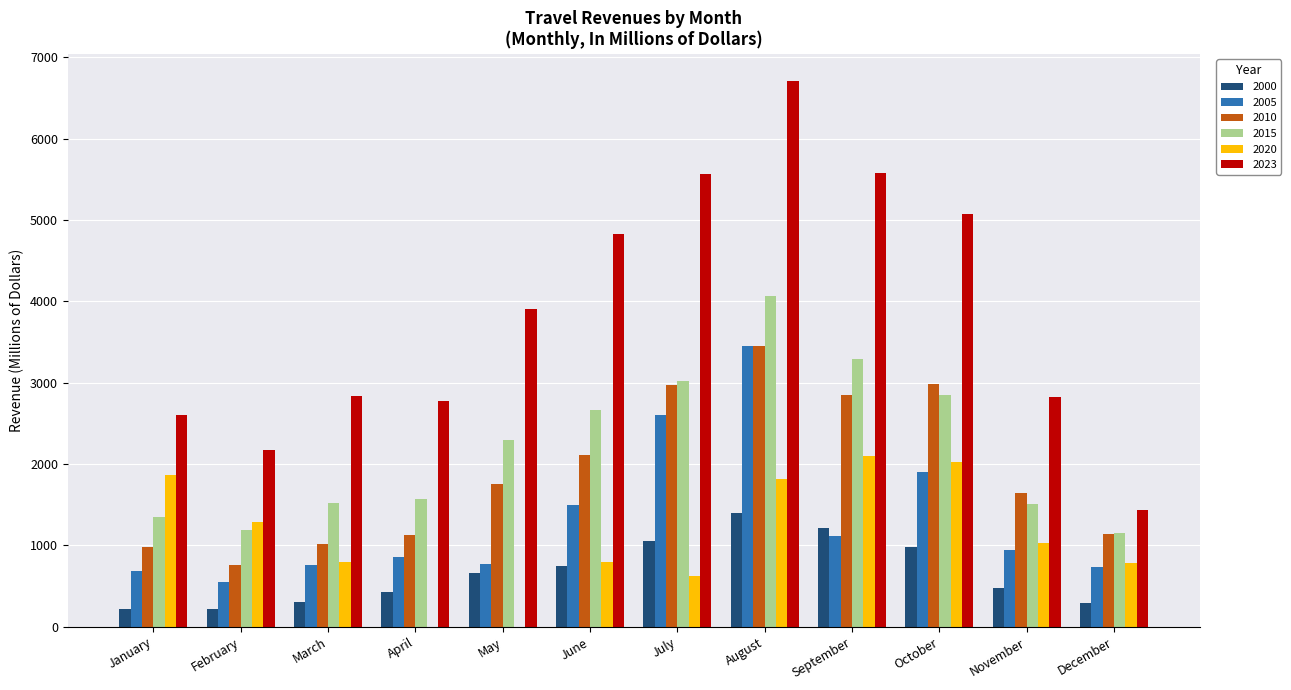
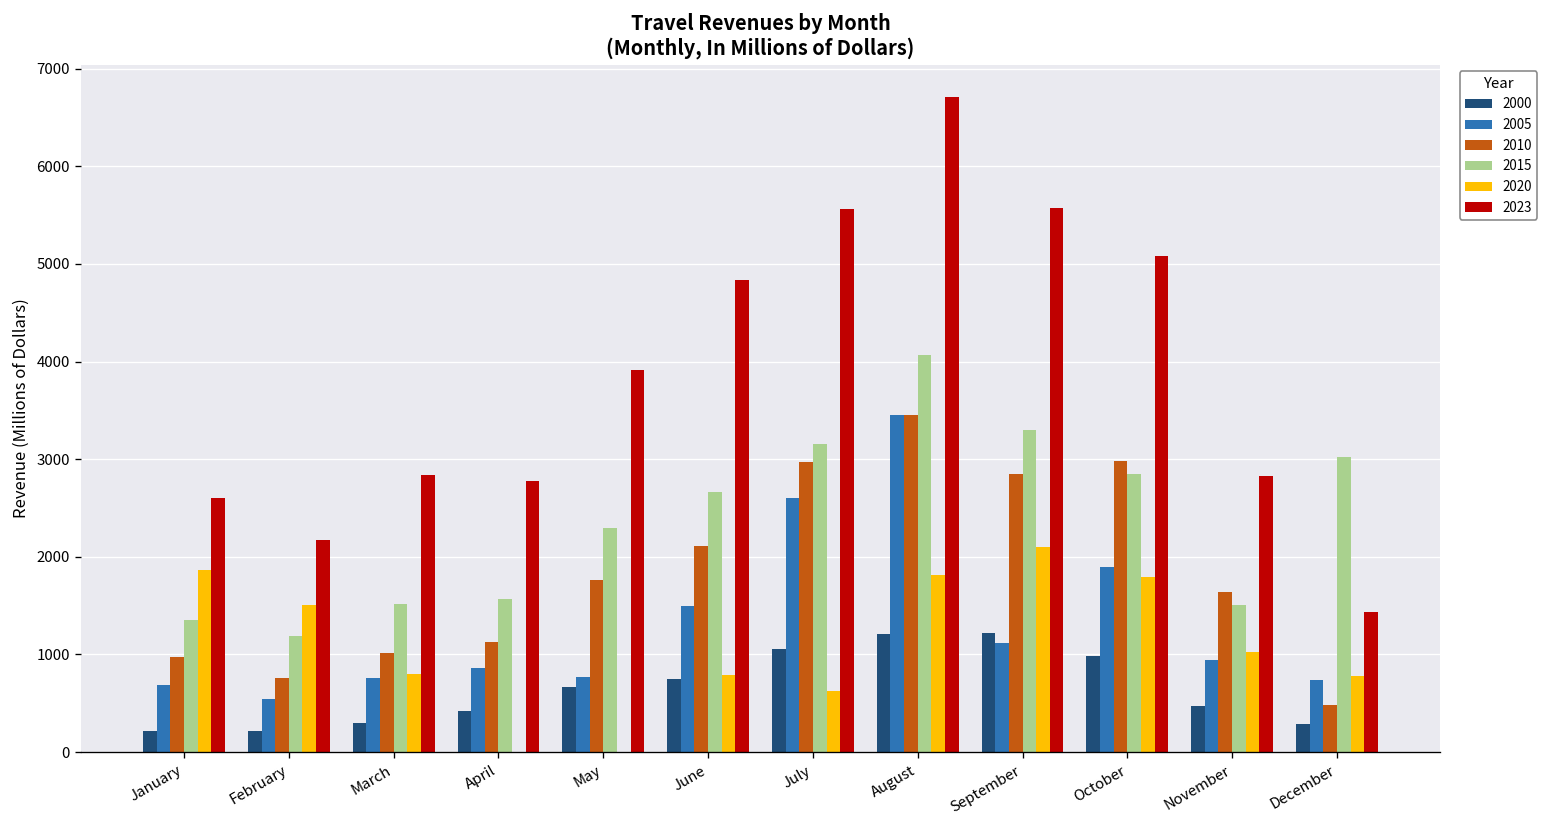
2020, February: 1300 -> 1500
2015, July: 3000 -> 3200
2000, August: 1400 -> 1200
2020, October: 2000 -> 1800
2010, December: 1100 -> 500
2015, December: 1200 -> 3000
